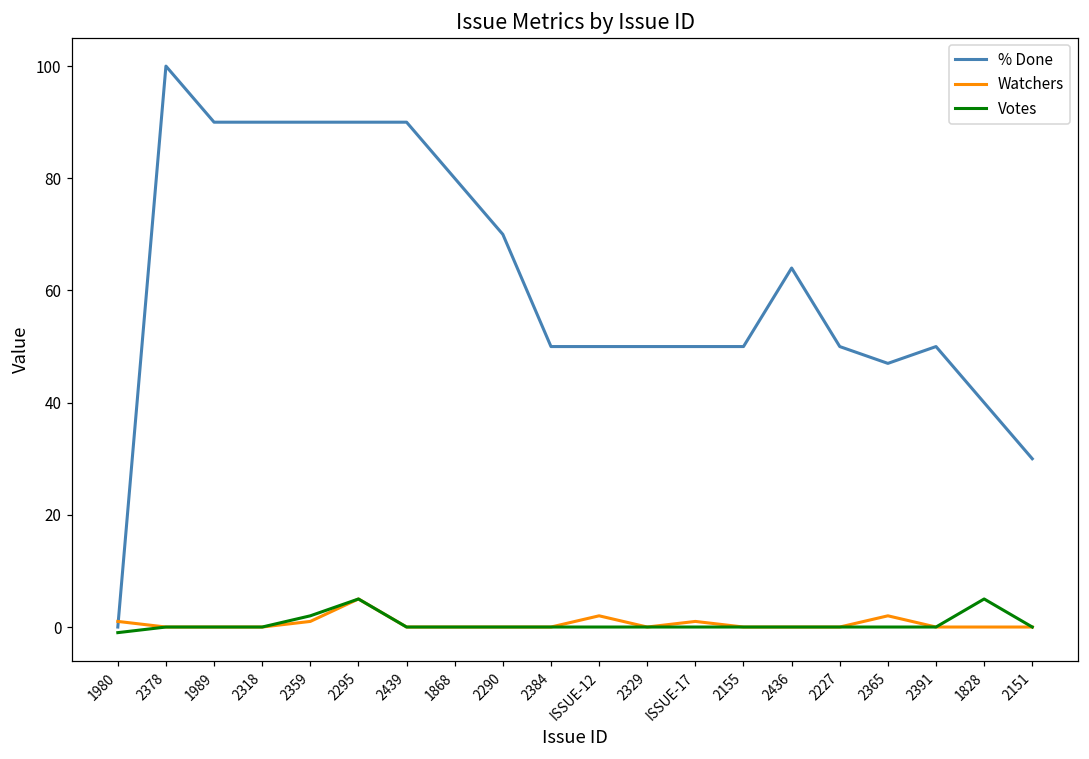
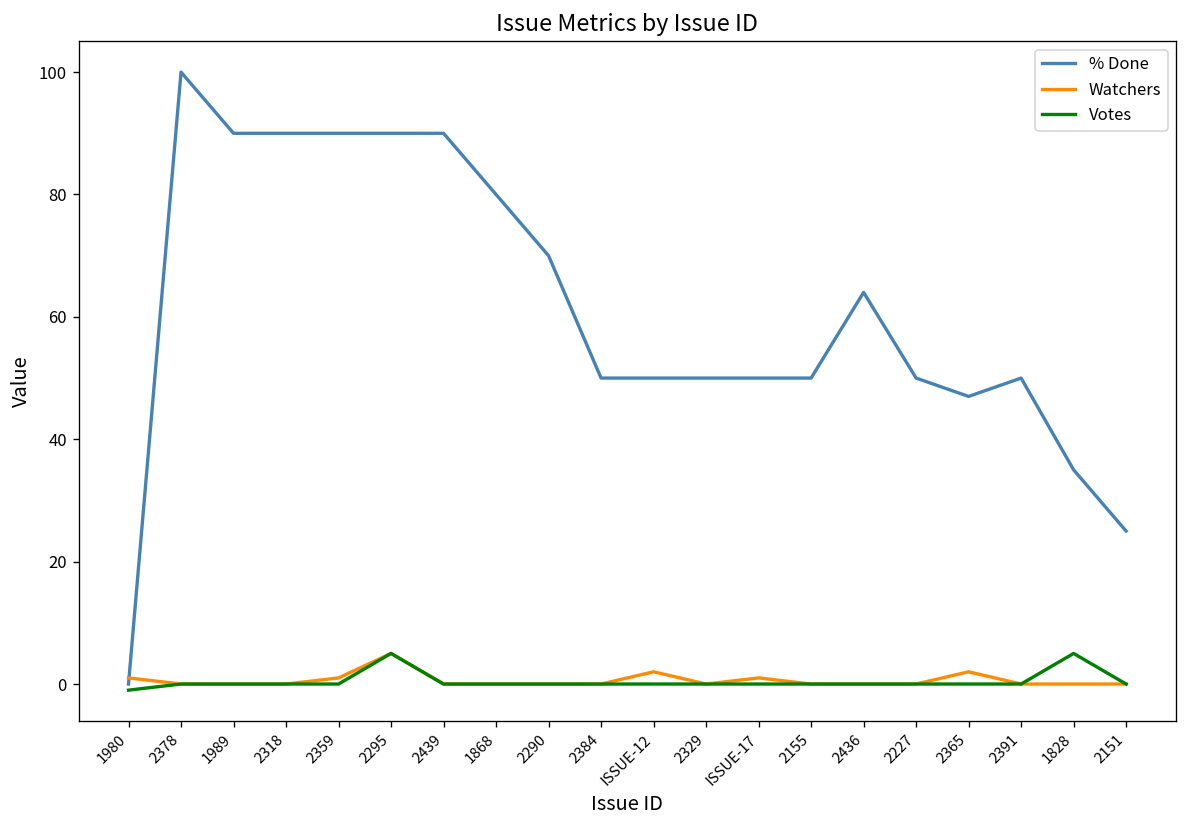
Votes, 2359: 2 -> 0
% Done, 1828: 40 -> 35
% Done, 2151: 30 -> 25
